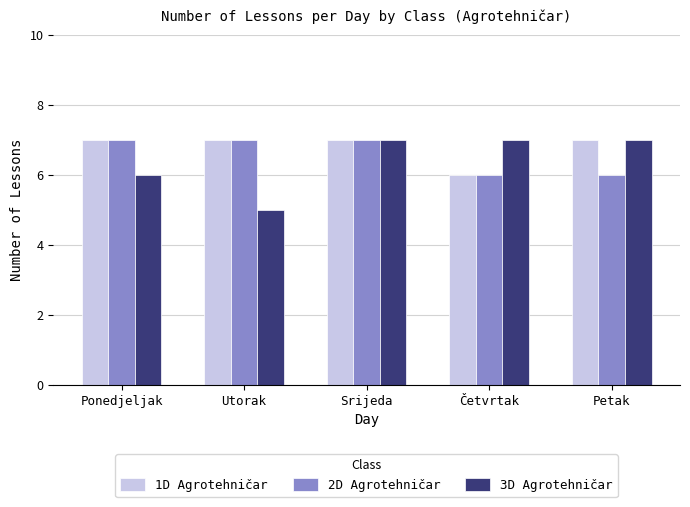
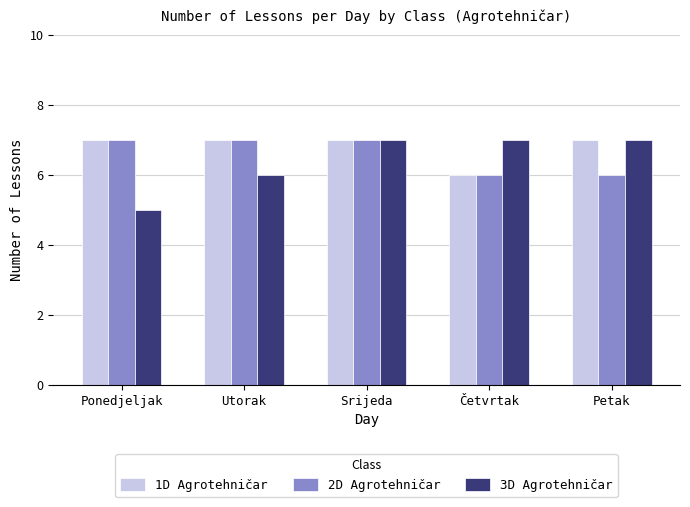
3D Agrotehničar, Ponedjeljak: 6 -> 5
3D Agrotehničar, Utorak: 5 -> 6
